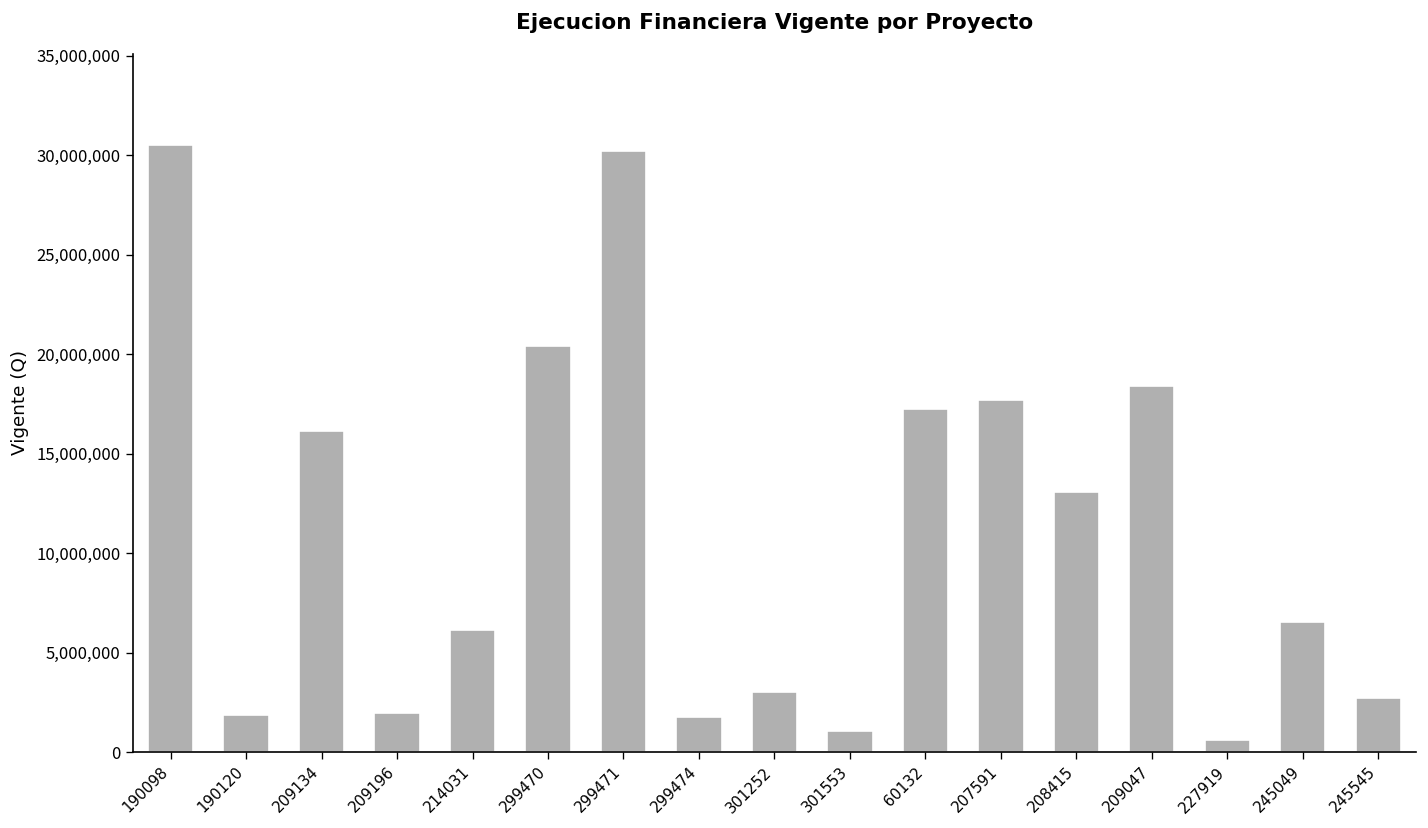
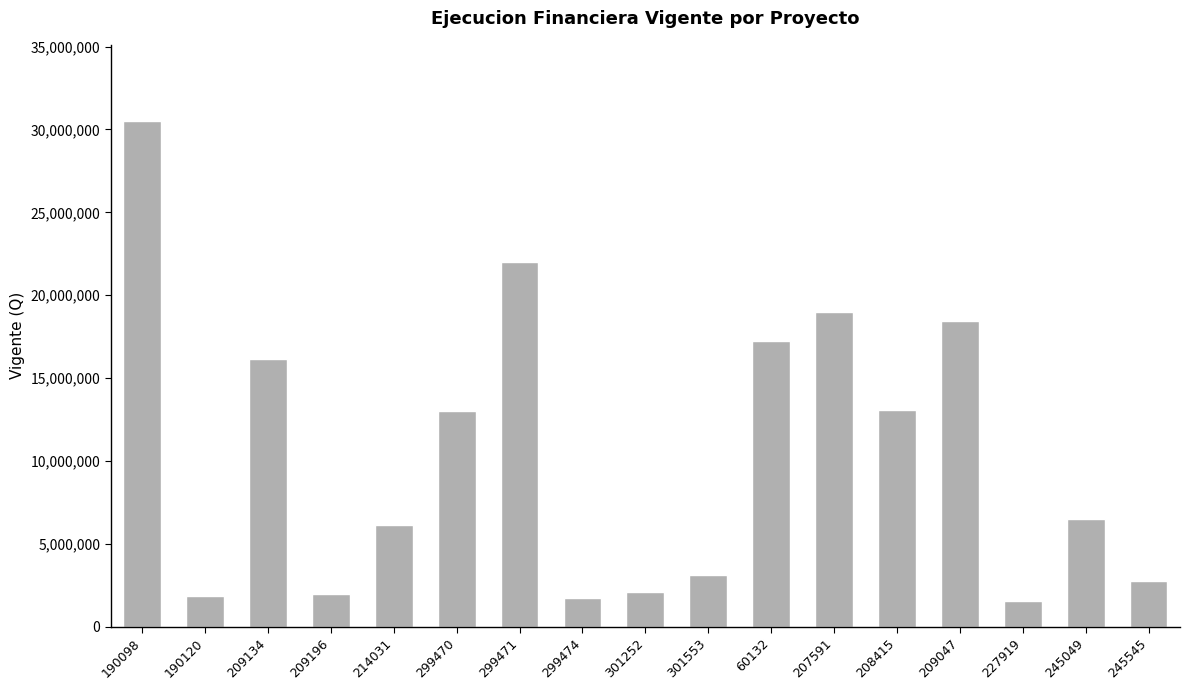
299470: 20,400,000 -> 13,000,000
299471: 30,200,000 -> 22,000,000
301252: 3,000,000 -> 2,100,000
301553: 1,100,000 -> 3,100,000
207591: 17,700,000 -> 19,000,000
227919: 600,000 -> 1,500,000
